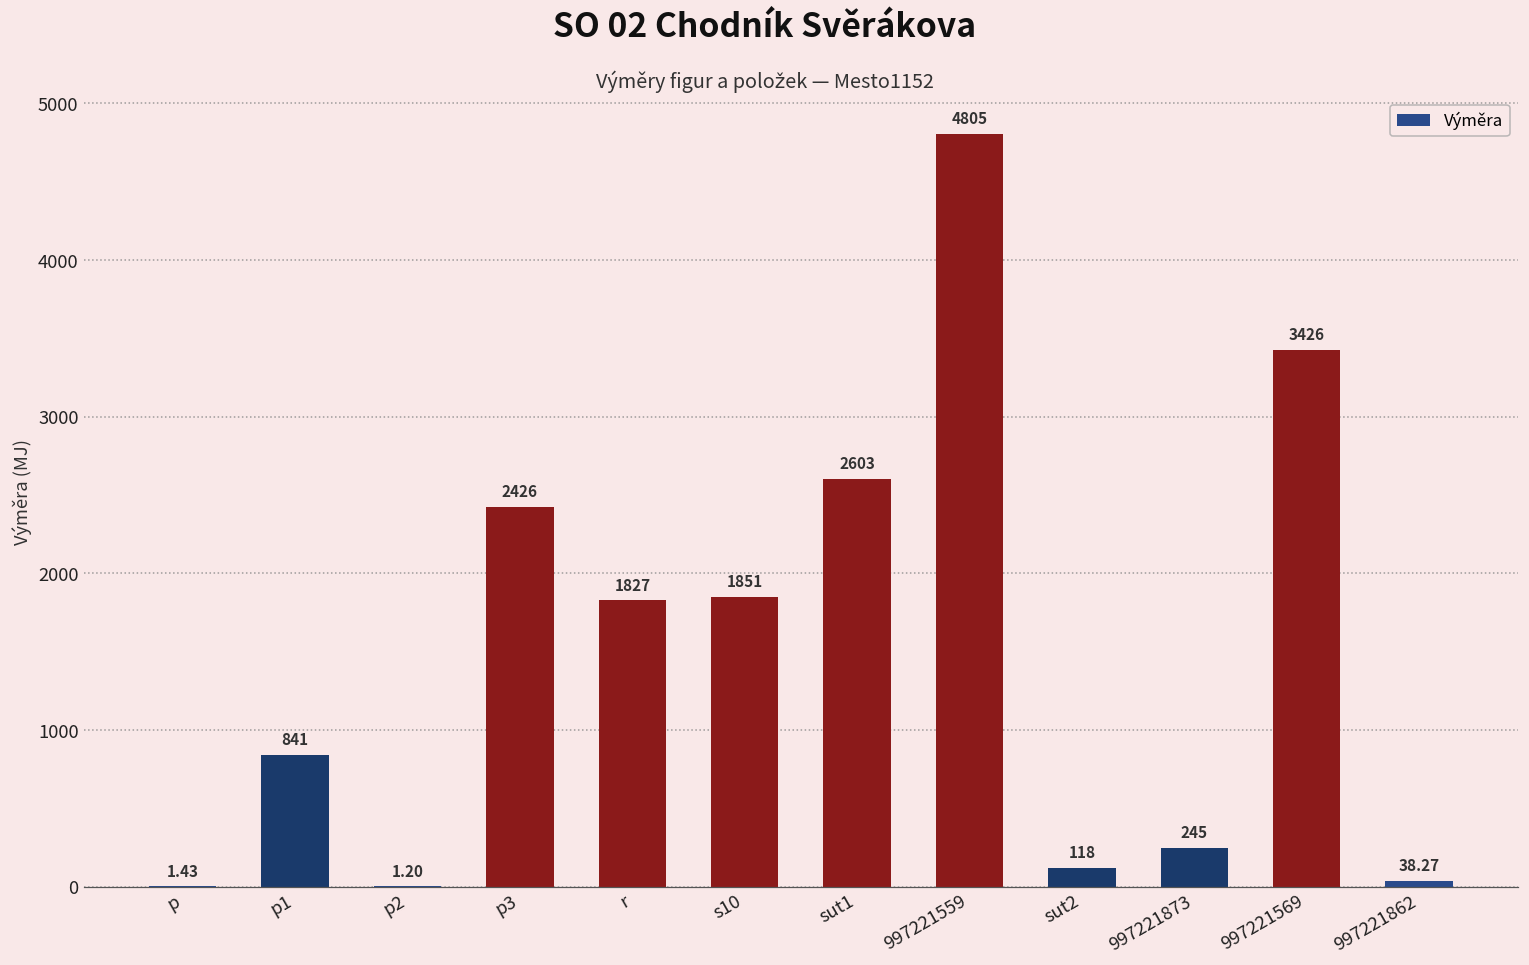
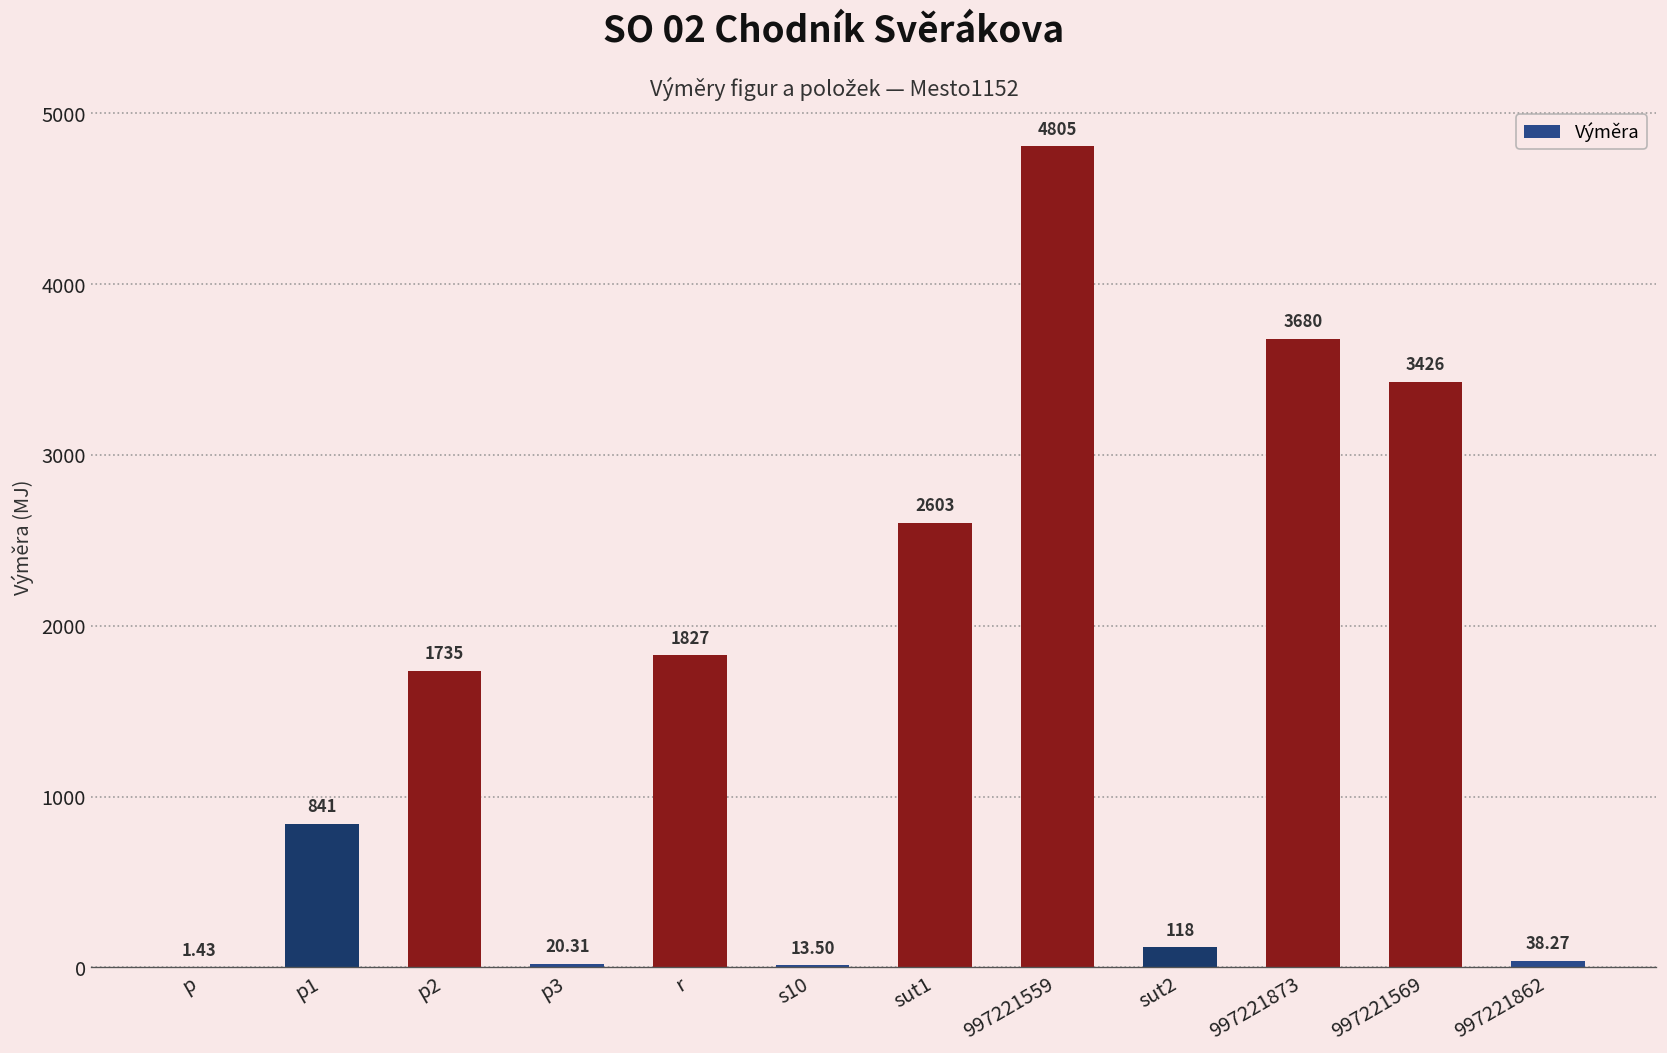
p2: 1.20 -> 1735
p3: 2426 -> 20.31
s10: 1851 -> 13.50
997221873: 245 -> 3680
